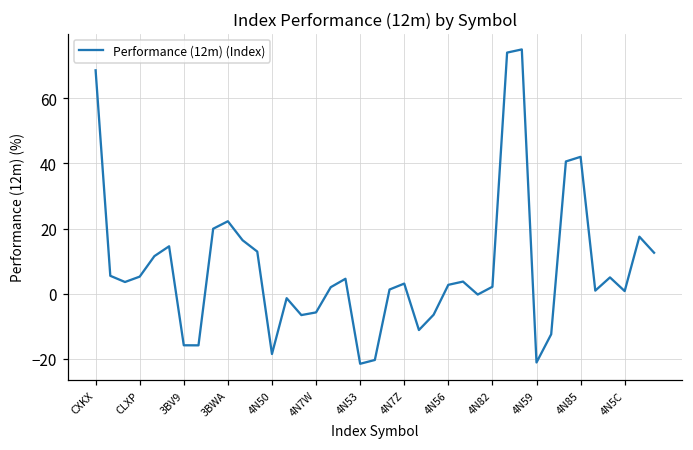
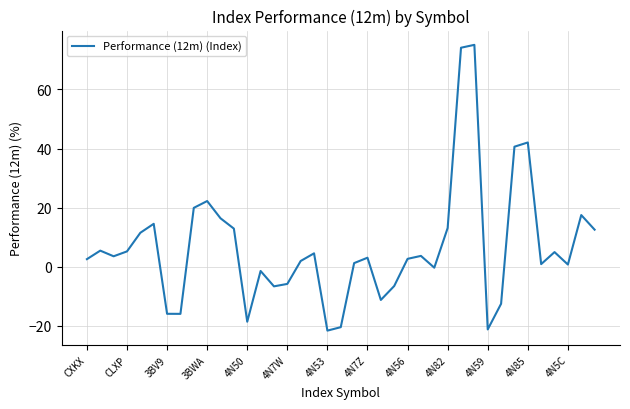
CXKX: 69 -> 3
4N82: 2 -> 13
